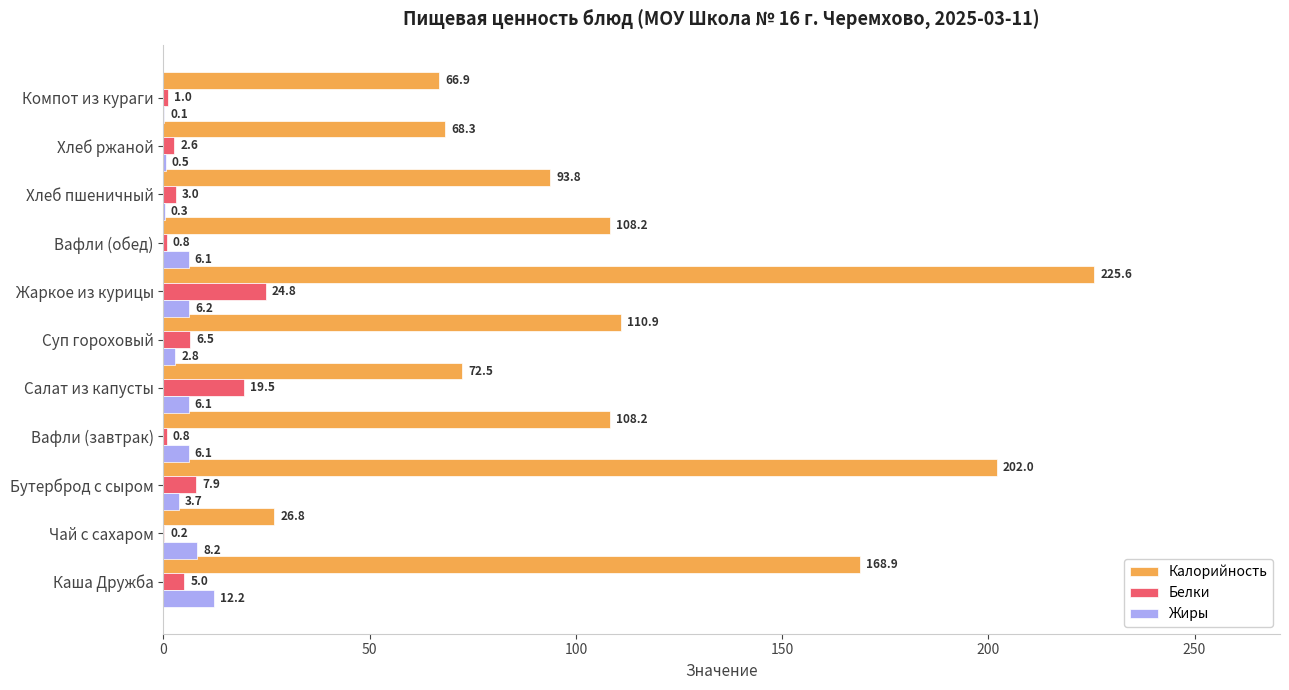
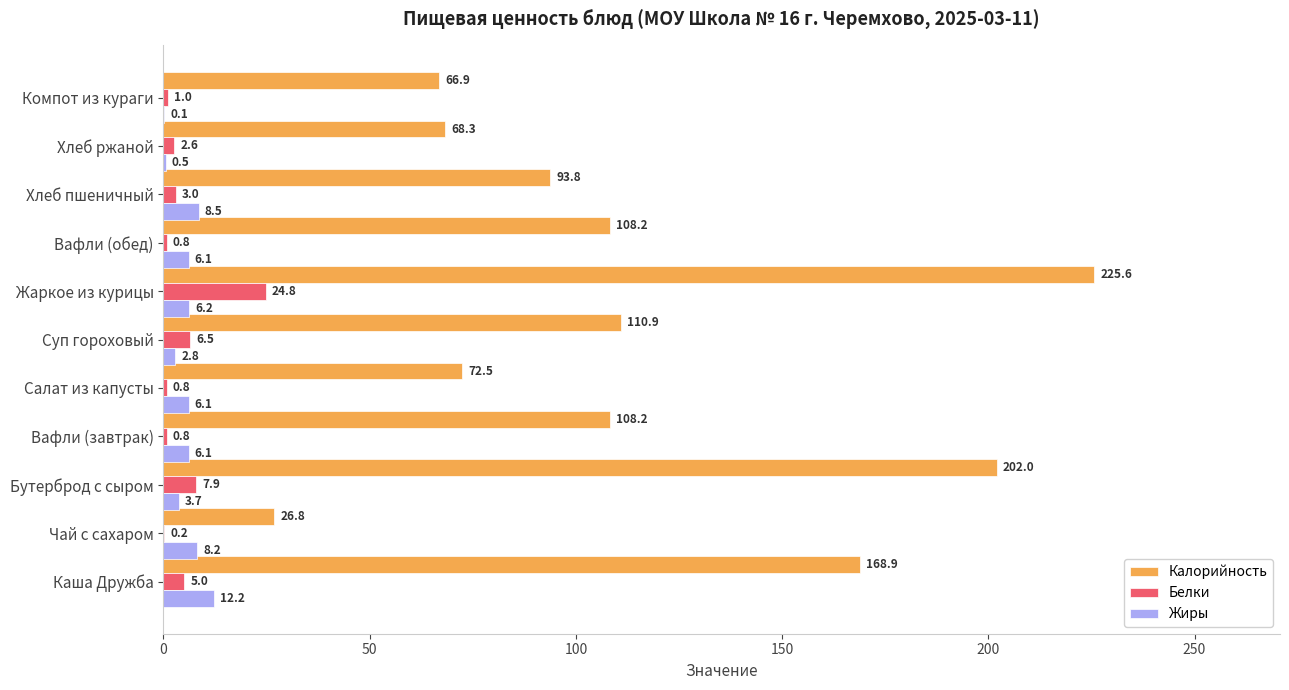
Жиры, Хлеб пшеничный: 0.3 -> 8.5
Белки, Салат из капусты: 19.5 -> 0.8
